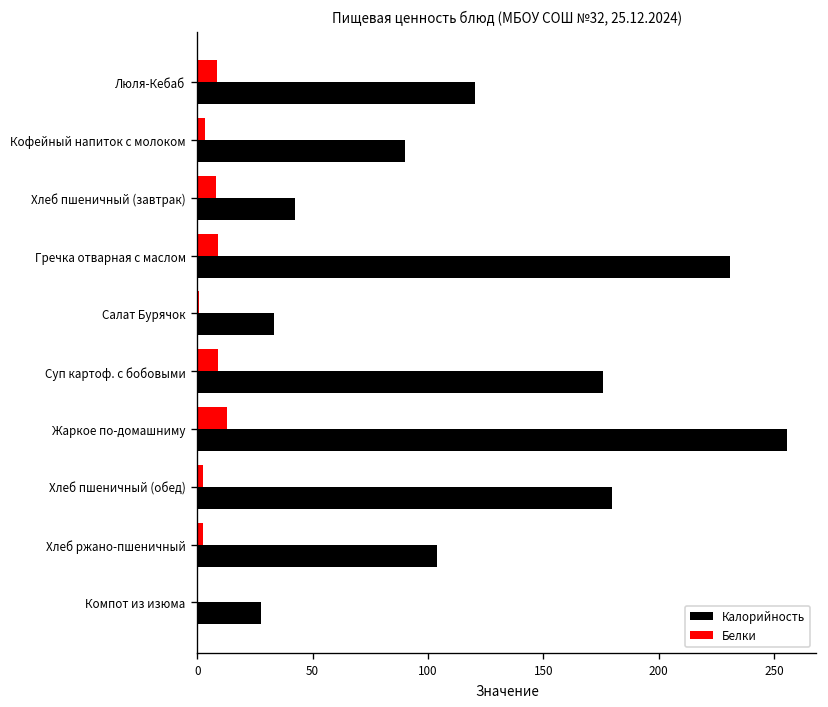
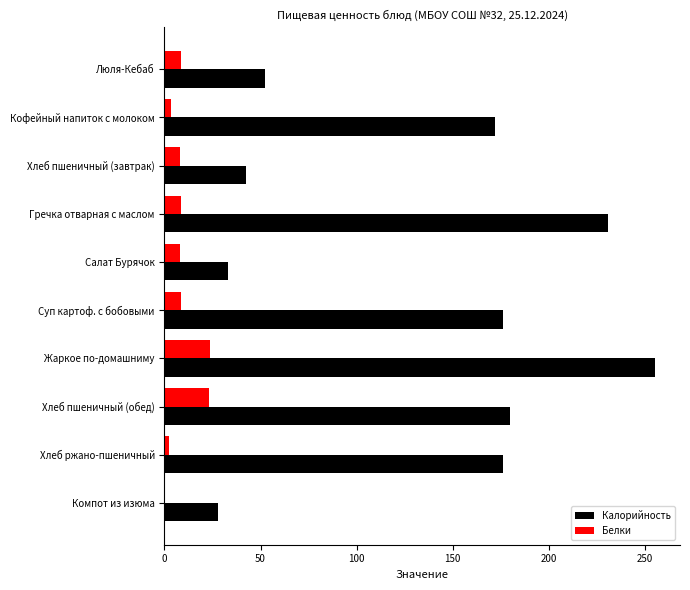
Калорийность, Люля-Кебаб: 120 -> 52
Калорийность, Кофейный напиток с молоком: 90 -> 172
Белки, Салат Бурячок: 1 -> 8
Белки, Жаркое по-домашниму: 13 -> 24
Белки, Хлеб пшеничный (обед): 2 -> 23
Калорийность, Хлеб ржано-пшеничный: 104 -> 176
